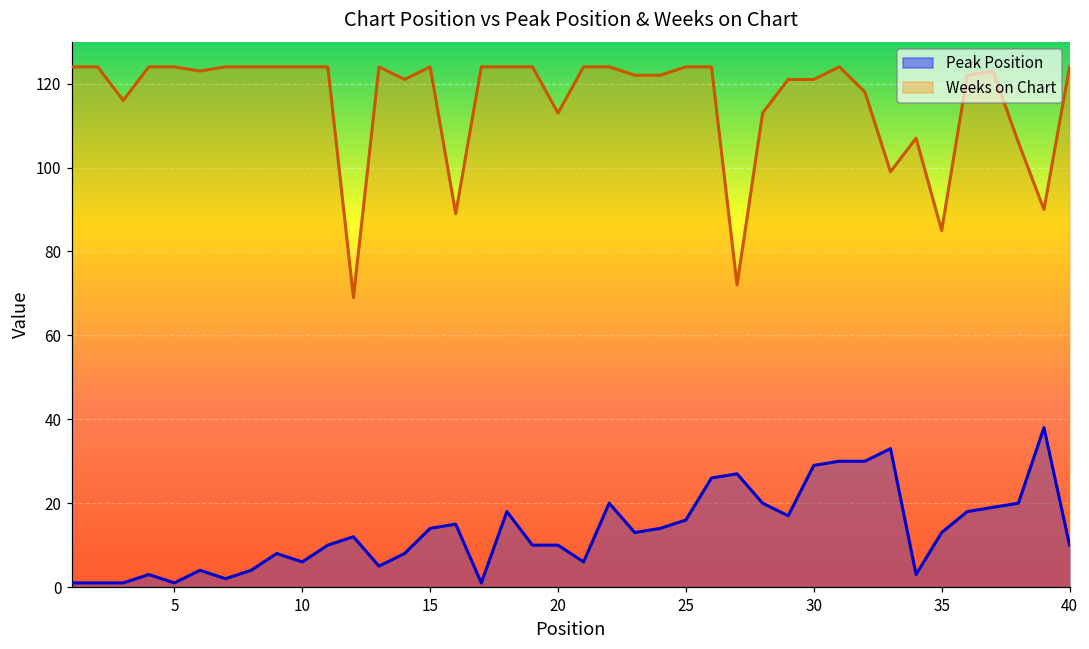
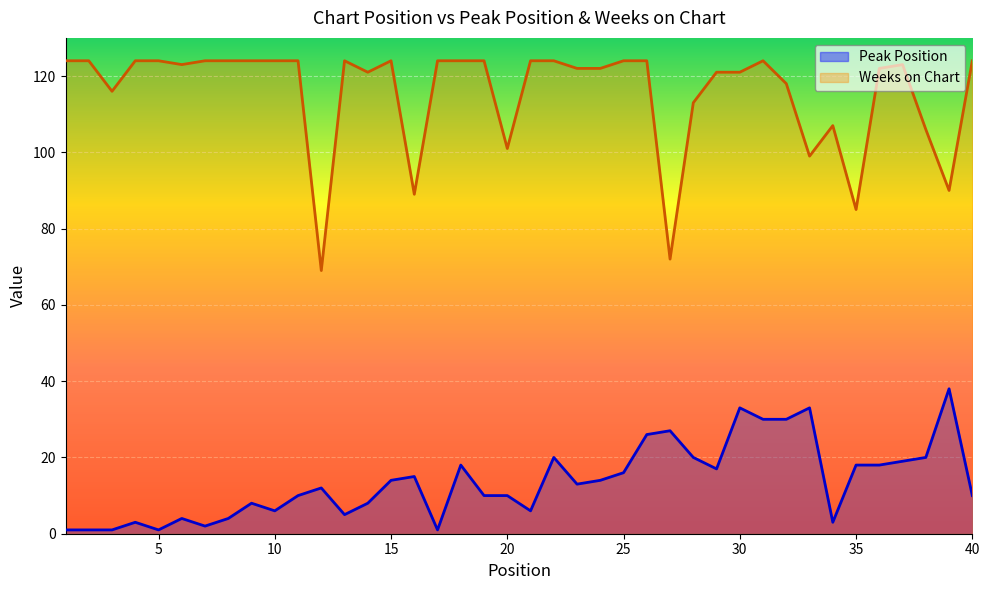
Weeks on Chart, 20: 113 -> 101
Peak Position, 30: 29 -> 33
Peak Position, 35: 13 -> 18
